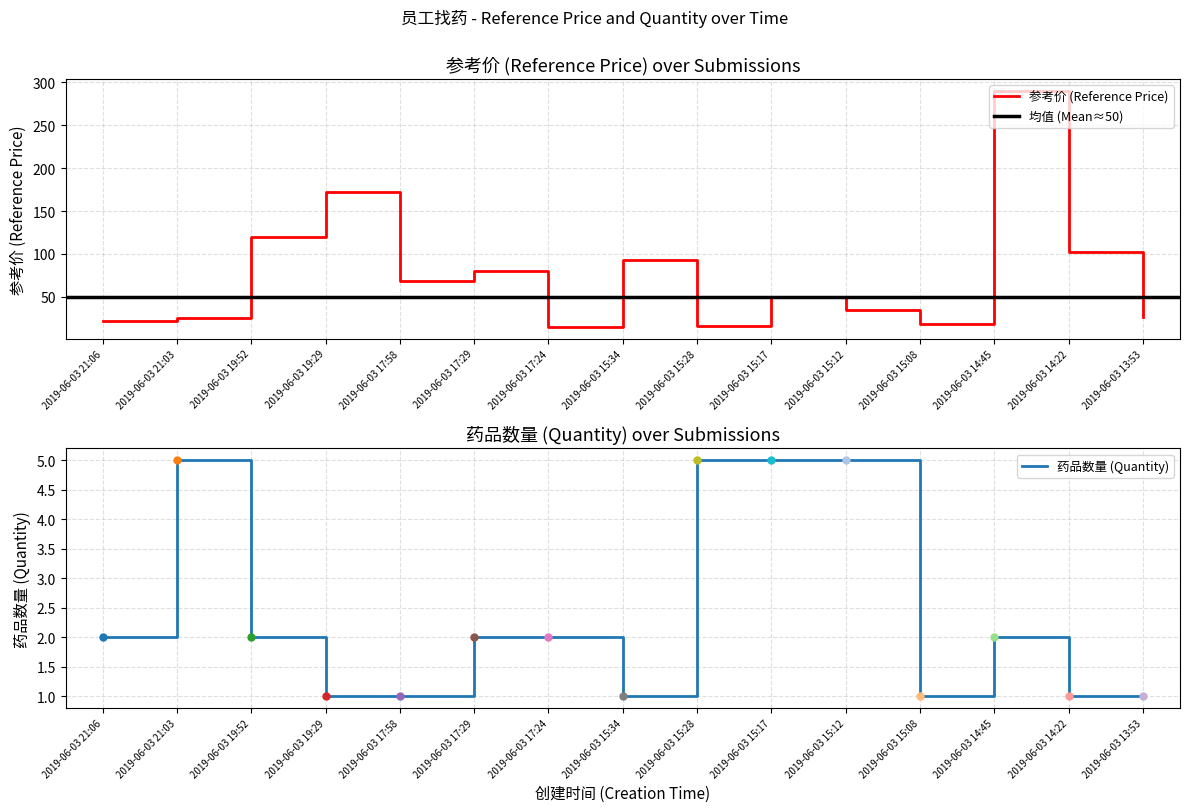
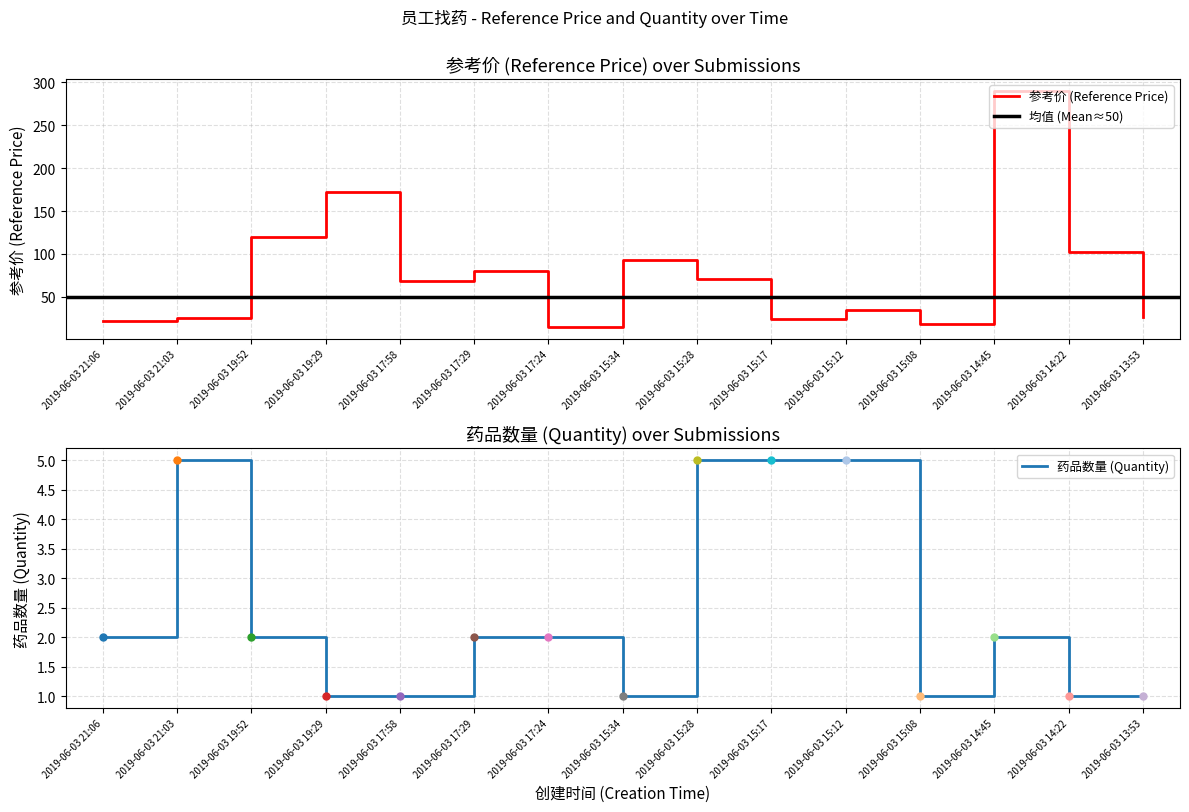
参考价 (Reference Price) over Submissions, 2019-06-03 15:28: 20 -> 70
参考价 (Reference Price) over Submissions, 2019-06-03 15:17: 50 -> 20
